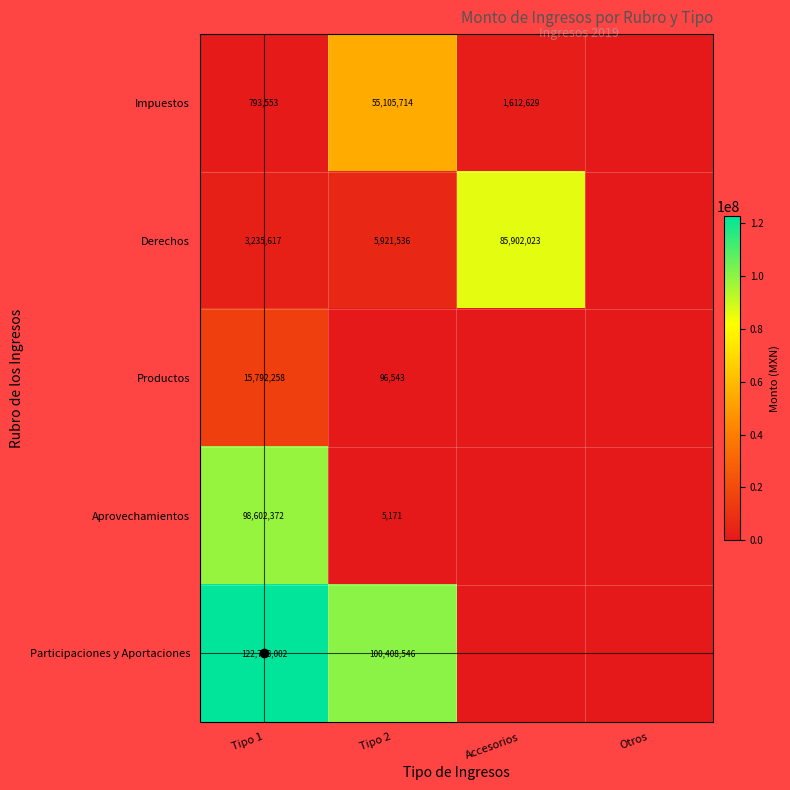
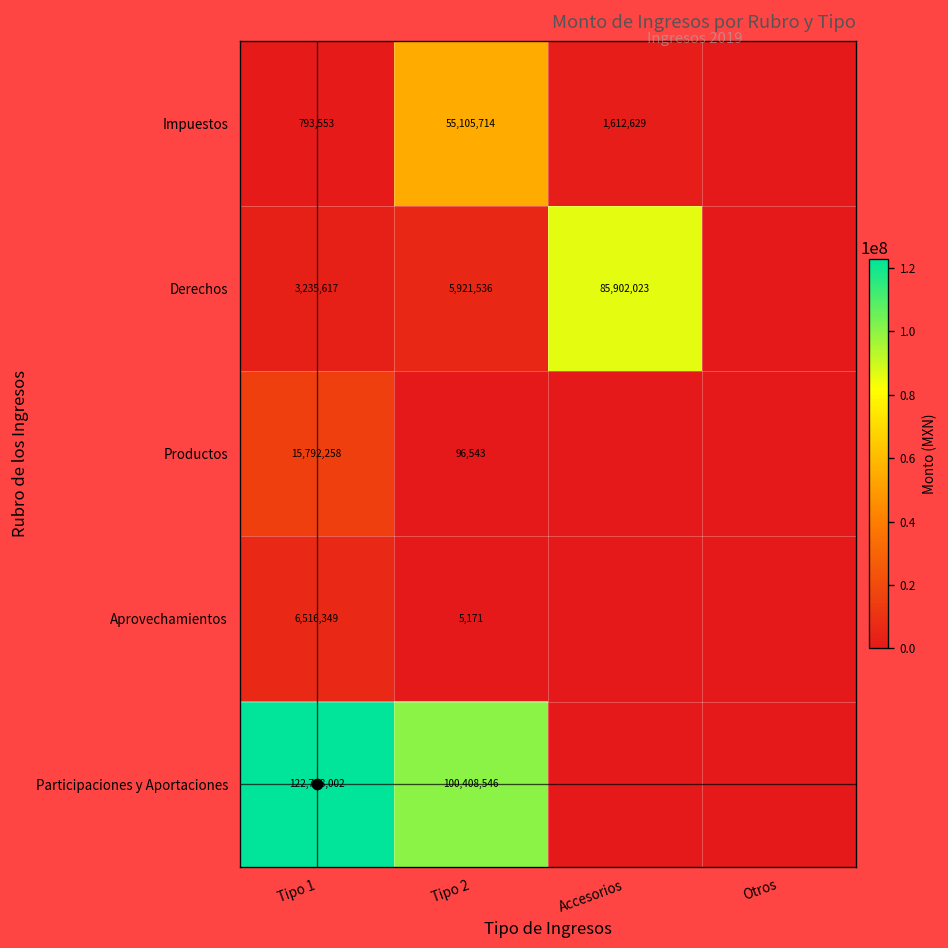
Aprovechamientos, Tipo 1: 98,602,372 -> 6,516,349
